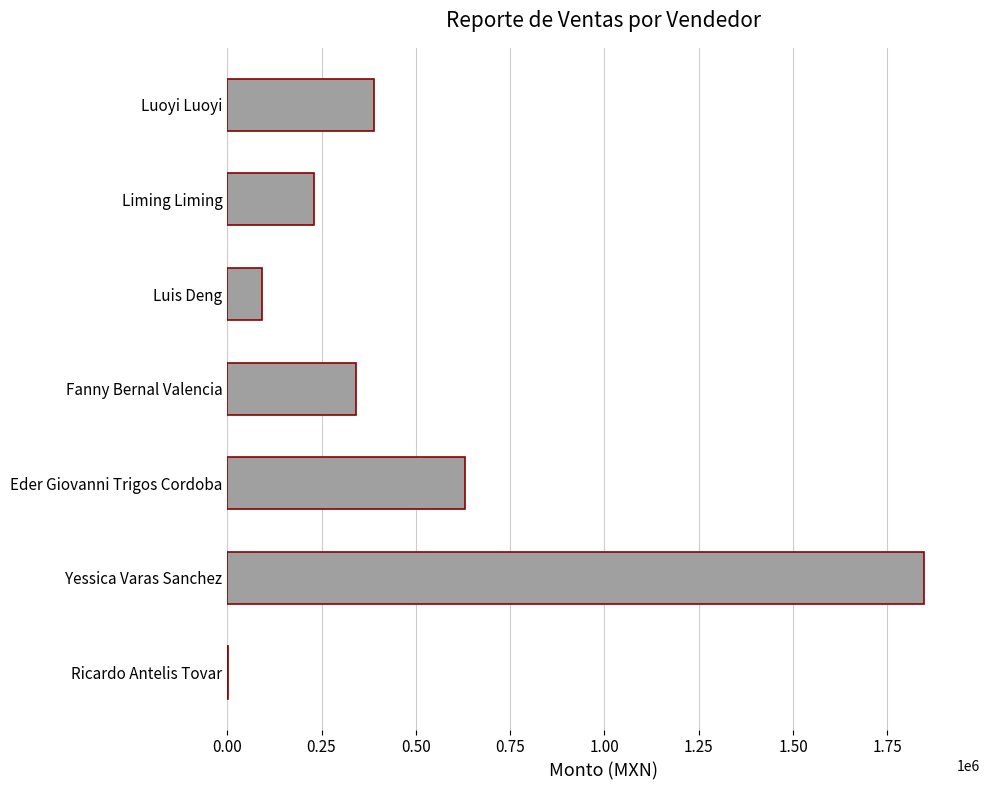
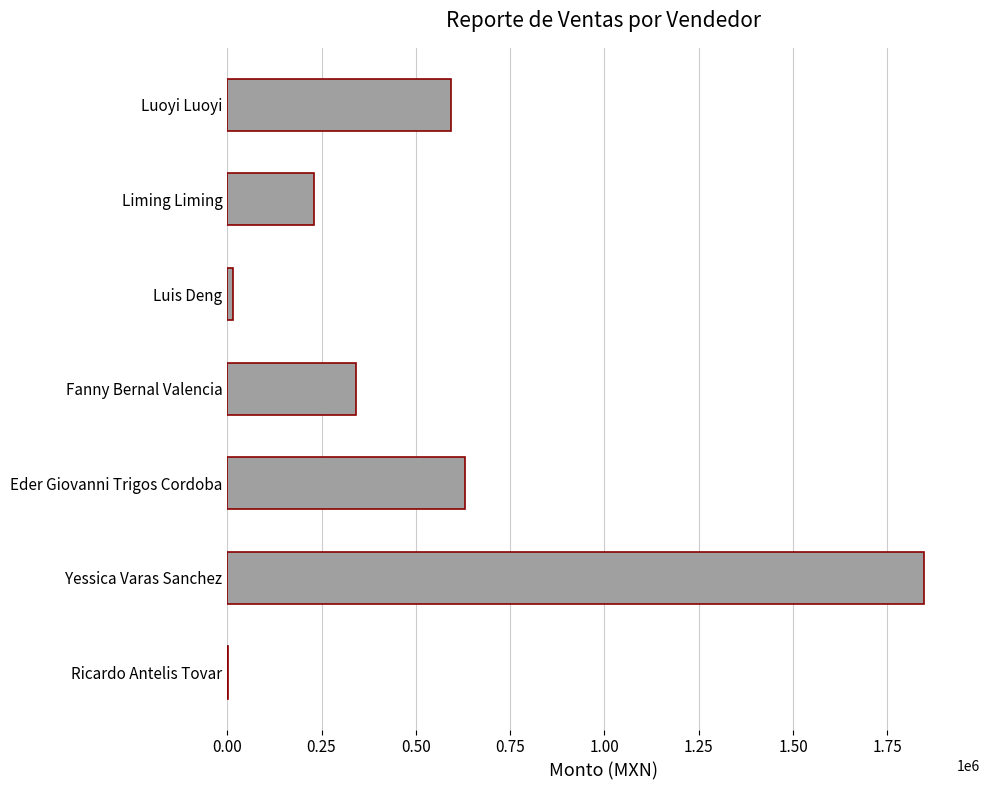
Luoyi Luoyi: 390000 -> 590000
Luis Deng: 90000 -> 20000
